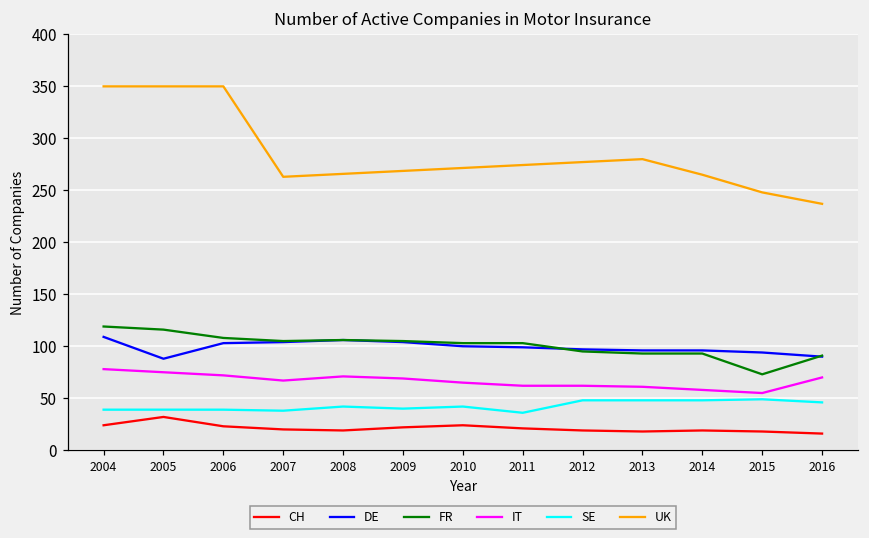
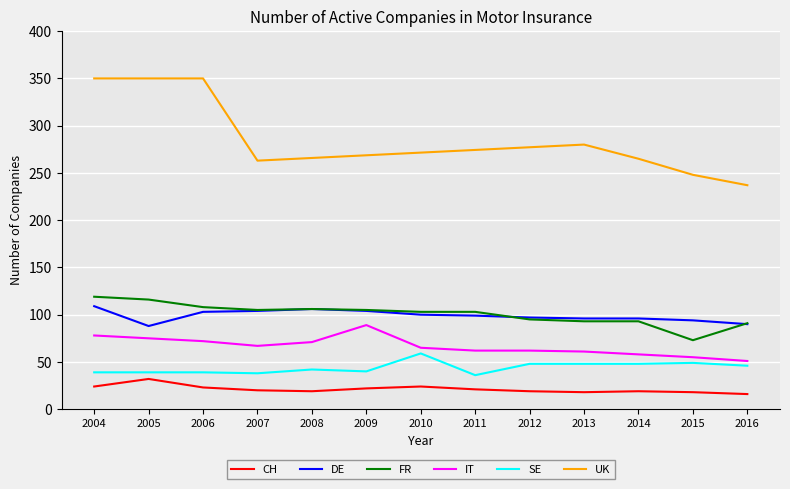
IT, 2009: 70 -> 90
SE, 2010: 40 -> 60
IT, 2016: 70 -> 50
